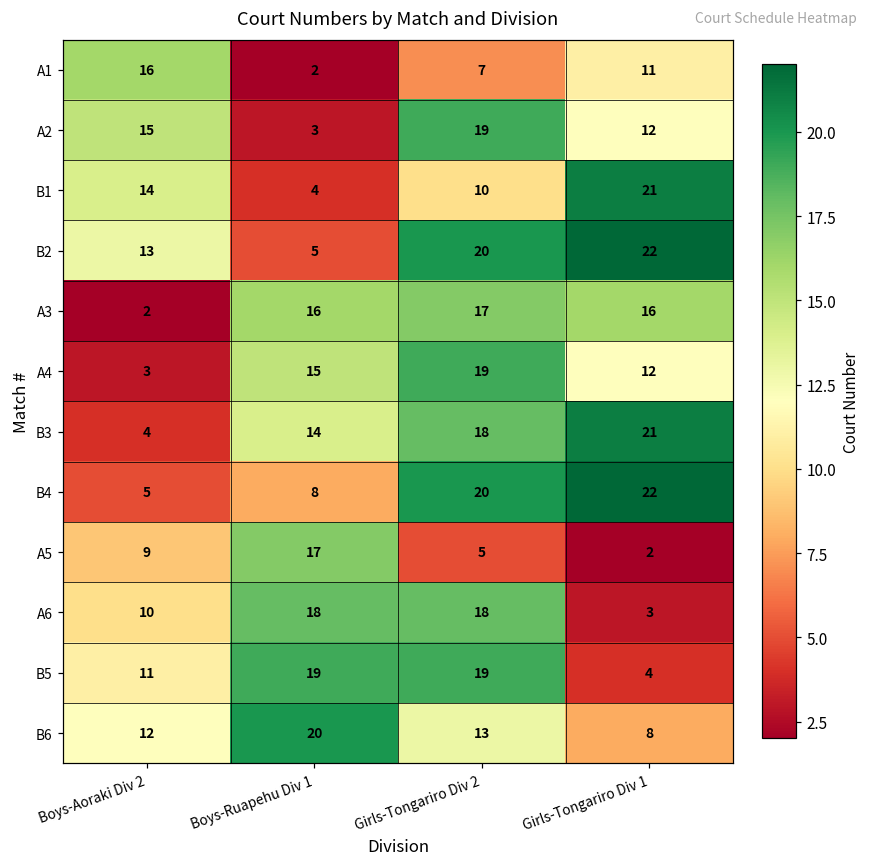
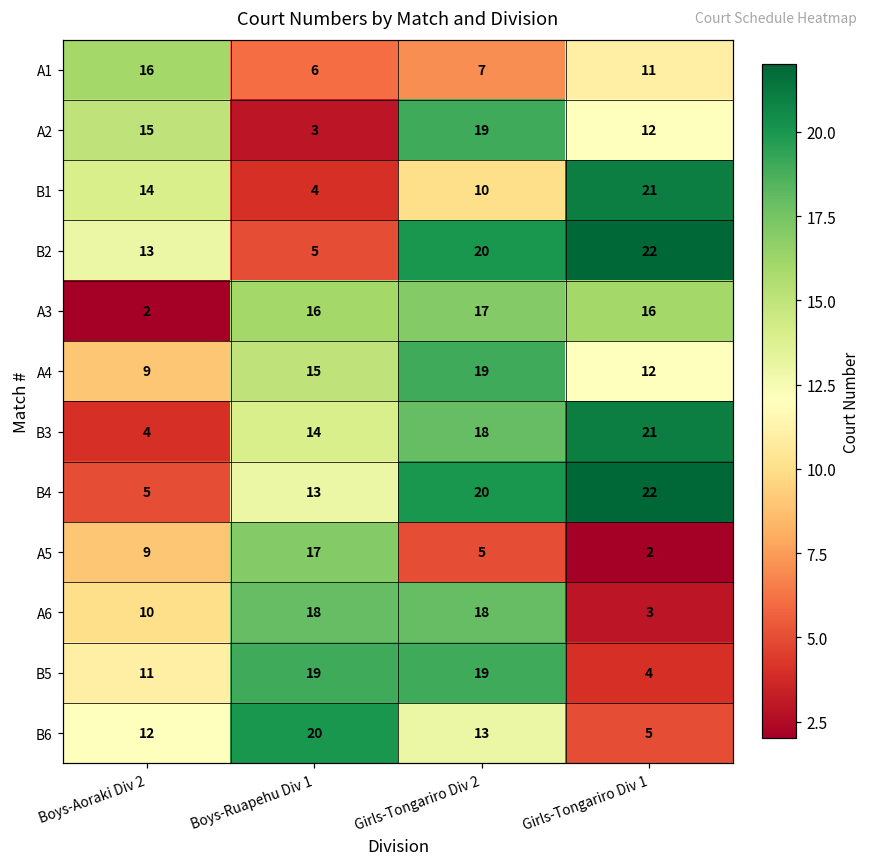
A1, Boys-Ruapehu Div 1: 2 -> 6
A4, Boys-Aoraki Div 2: 3 -> 9
B4, Boys-Ruapehu Div 1: 8 -> 13
B6, Girls-Tongariro Div 1: 8 -> 5
